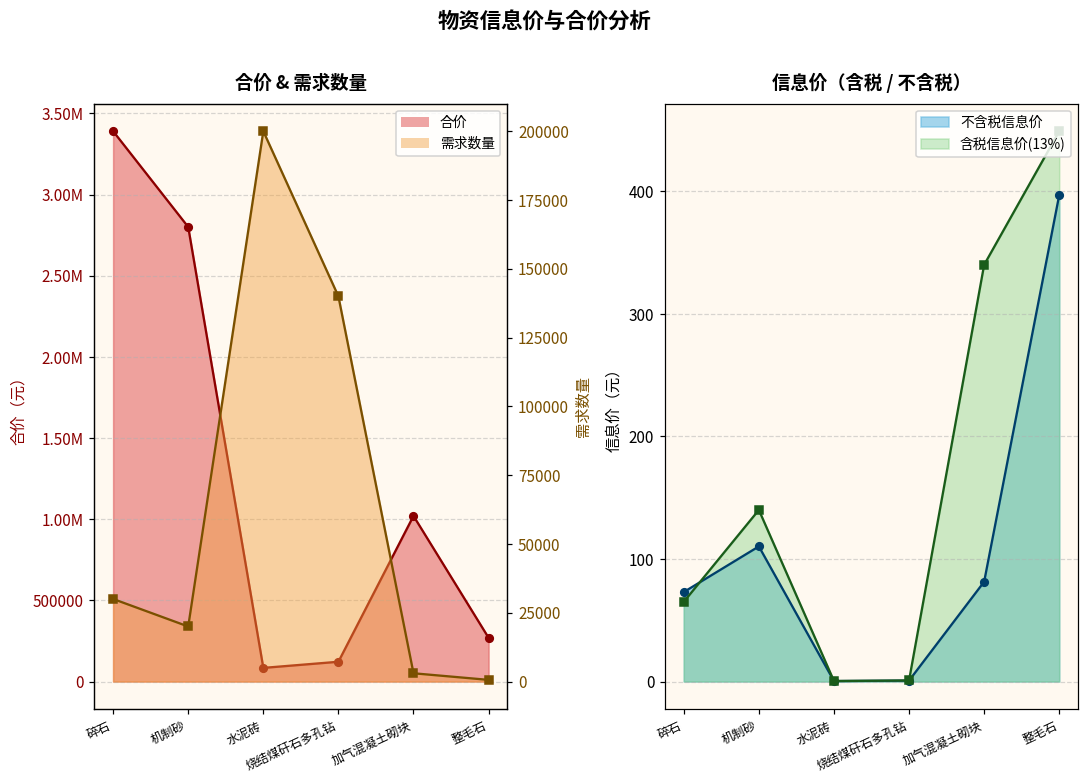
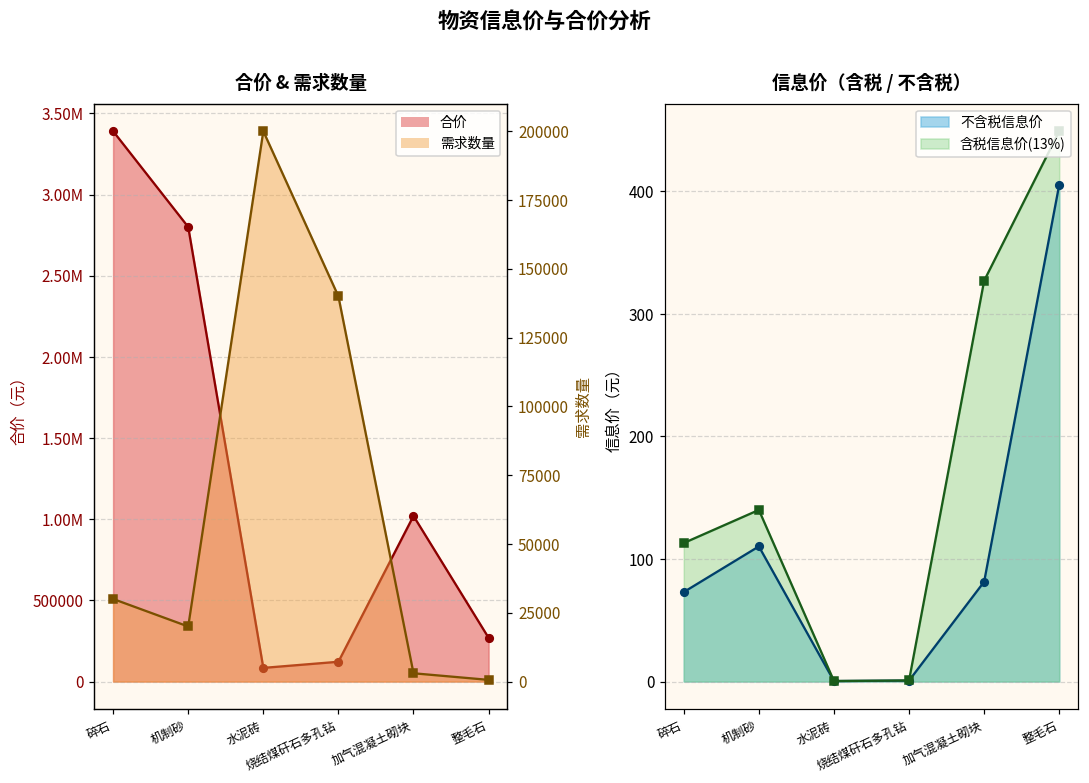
信息价（含税 / 不含税）, 含税信息价(13%), 碎石: 65 -> 113
信息价（含税 / 不含税）, 含税信息价(13%), 加气混凝土砌块: 340 -> 327
信息价（含税 / 不含税）, 不含税信息价, 整毛石: 397 -> 405
